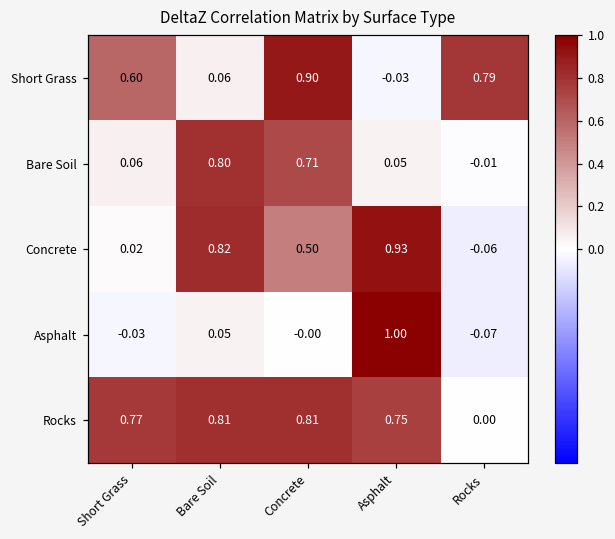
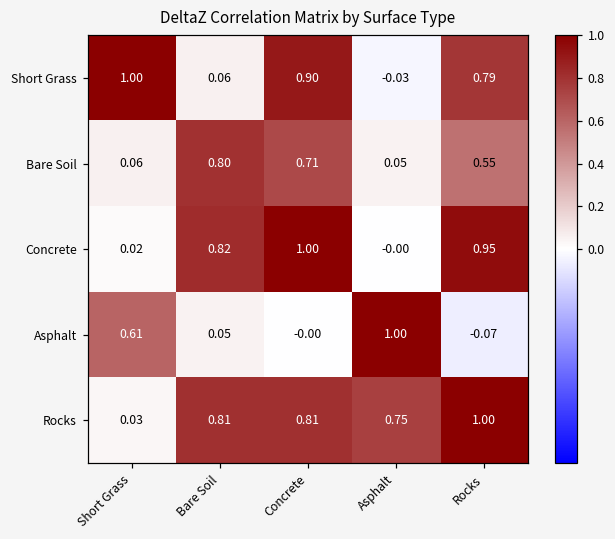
Short Grass, Short Grass: 0.60 -> 1.00
Bare Soil, Rocks: -0.01 -> 0.55
Concrete, Concrete: 0.50 -> 1.00
Concrete, Asphalt: 0.93 -> -0.00
Concrete, Rocks: -0.06 -> 0.95
Asphalt, Short Grass: -0.03 -> 0.61
Rocks, Short Grass: 0.77 -> 0.03
Rocks, Rocks: 0.00 -> 1.00
